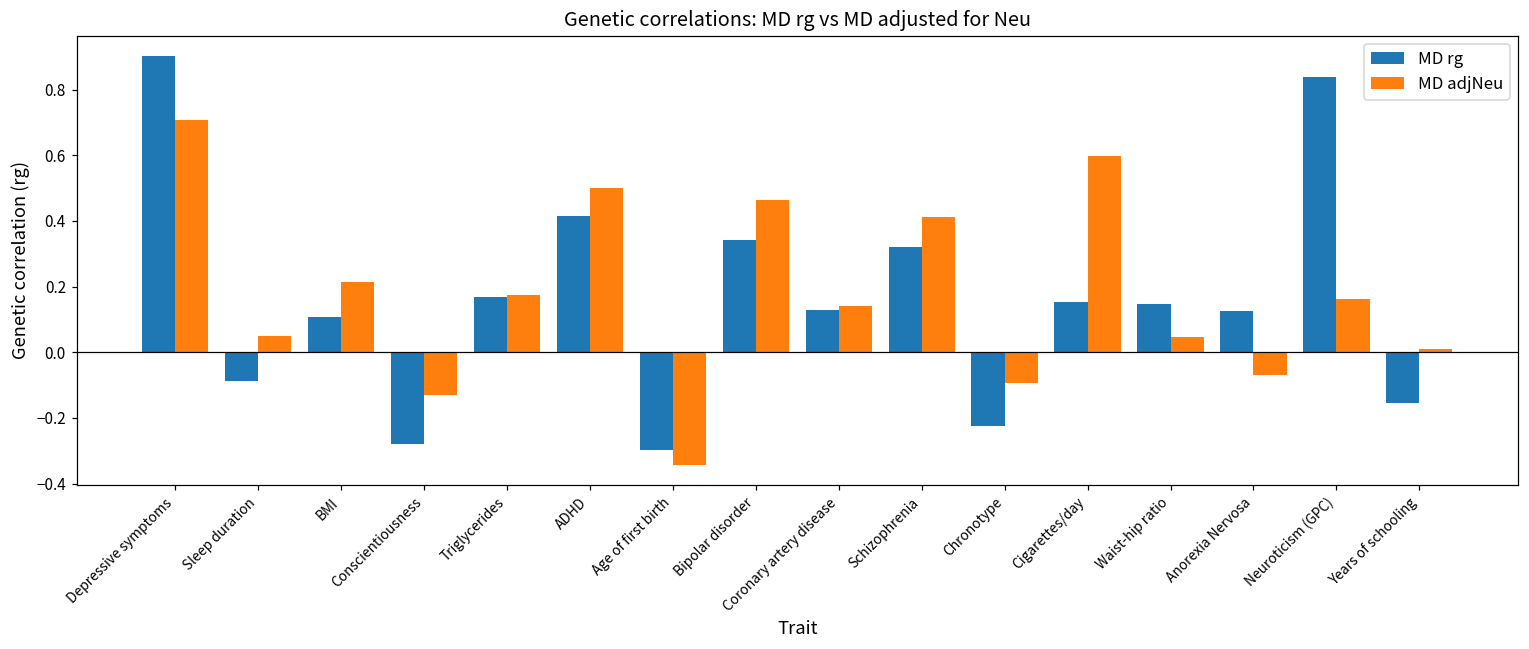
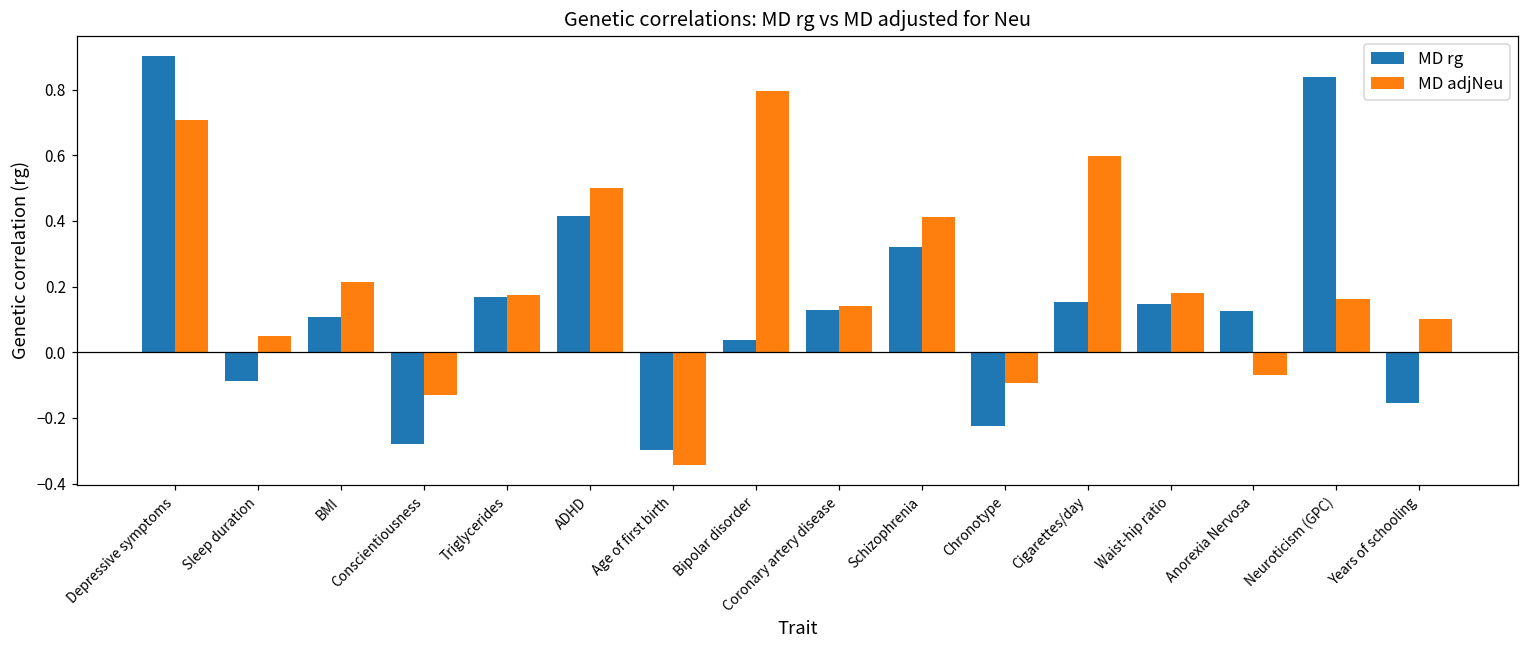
MD rg, Bipolar disorder: 0.34 -> 0.04
MD adjNeu, Bipolar disorder: 0.46 -> 0.79
MD adjNeu, Waist-hip ratio: 0.05 -> 0.18
MD adjNeu, Years of schooling: 0.01 -> 0.10
